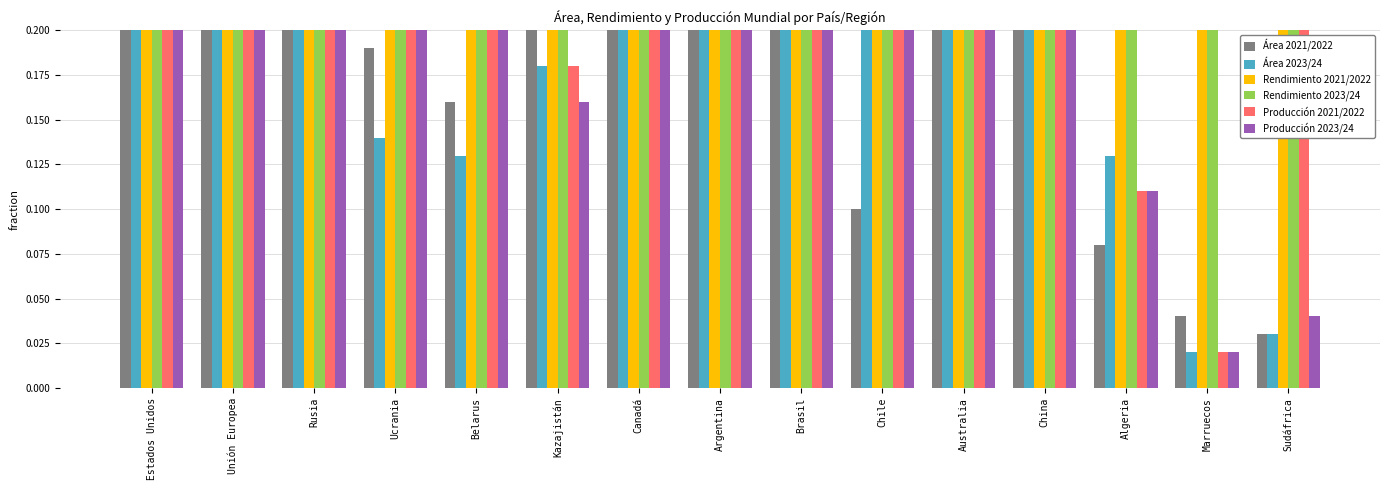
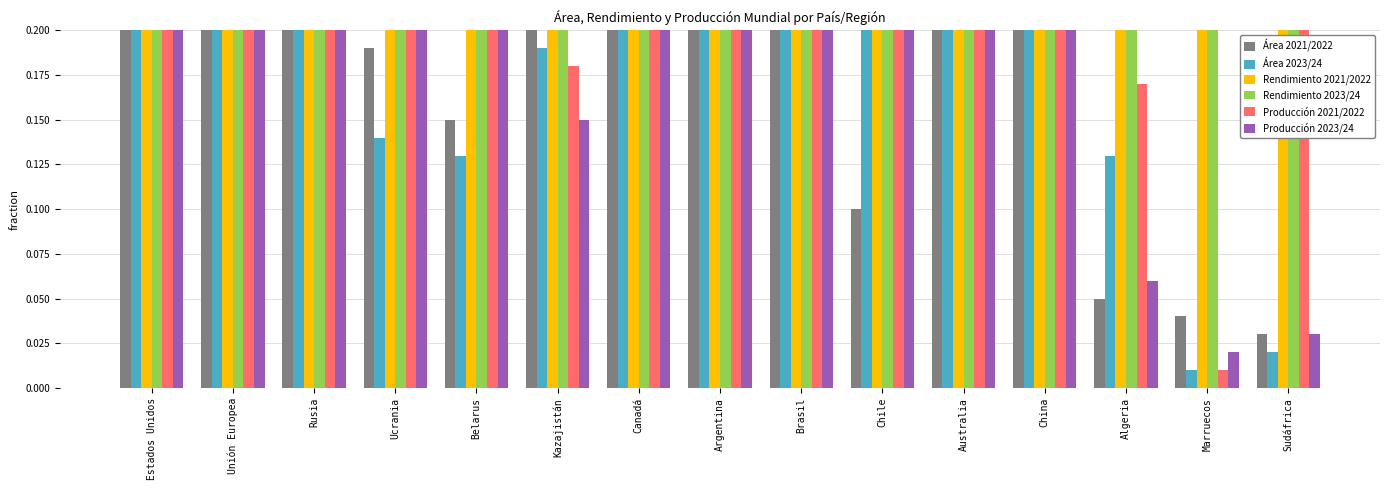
Área 2021/2022, Belarus: 0.16 -> 0.15
Área 2023/24, Kazajistán: 0.18 -> 0.19
Producción 2023/24, Kazajistán: 0.16 -> 0.15
Área 2021/2022, Algeria: 0.08 -> 0.05
Producción 2021/2022, Algeria: 0.11 -> 0.17
Producción 2023/24, Algeria: 0.11 -> 0.06
Área 2023/24, Marruecos: 0.02 -> 0.01
Producción 2021/2022, Marruecos: 0.02 -> 0.01
Área 2023/24, Sudáfrica: 0.03 -> 0.02
Producción 2023/24, Sudáfrica: 0.04 -> 0.03
